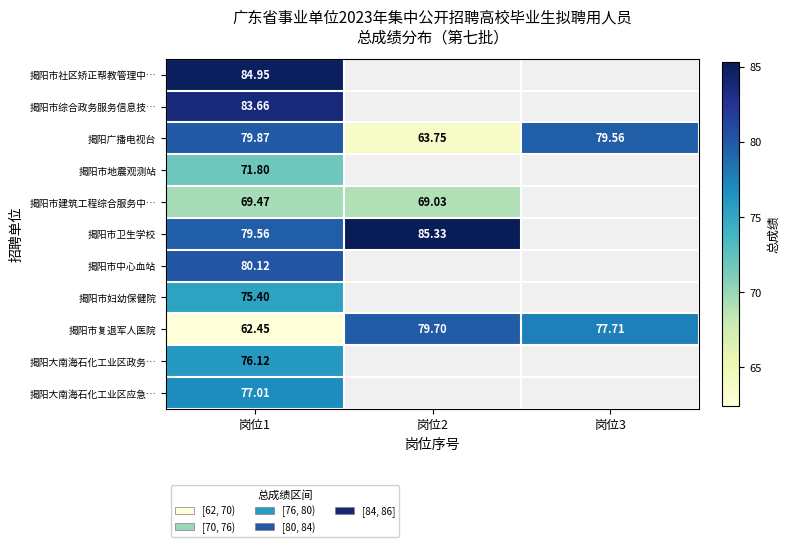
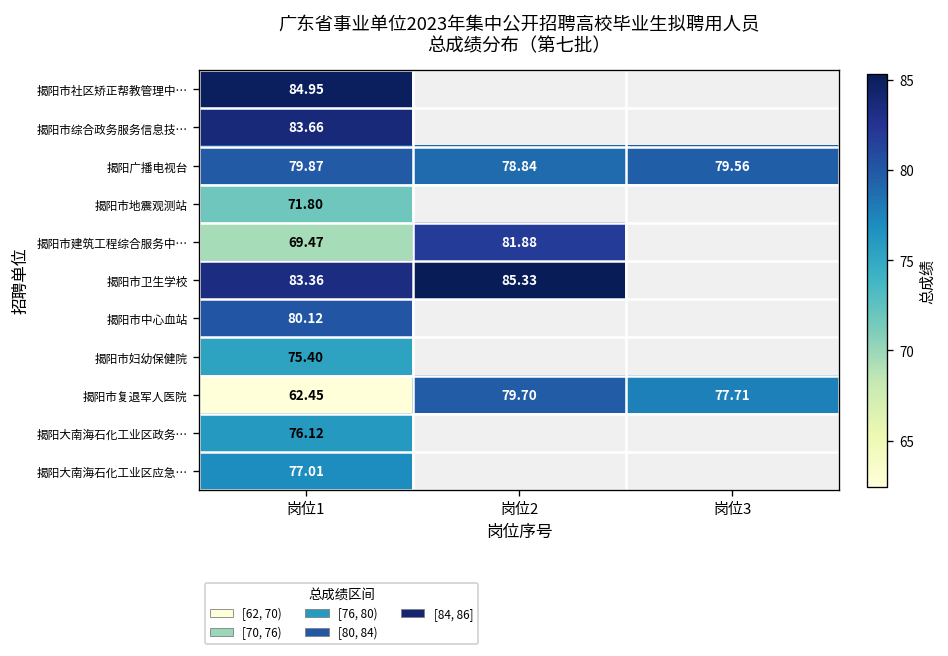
揭阳广播电视台, 岗位2: 63.75 -> 78.84
揭阳市建筑工程综合服务中…, 岗位2: 69.03 -> 81.88
揭阳市卫生学校, 岗位1: 79.56 -> 83.36
